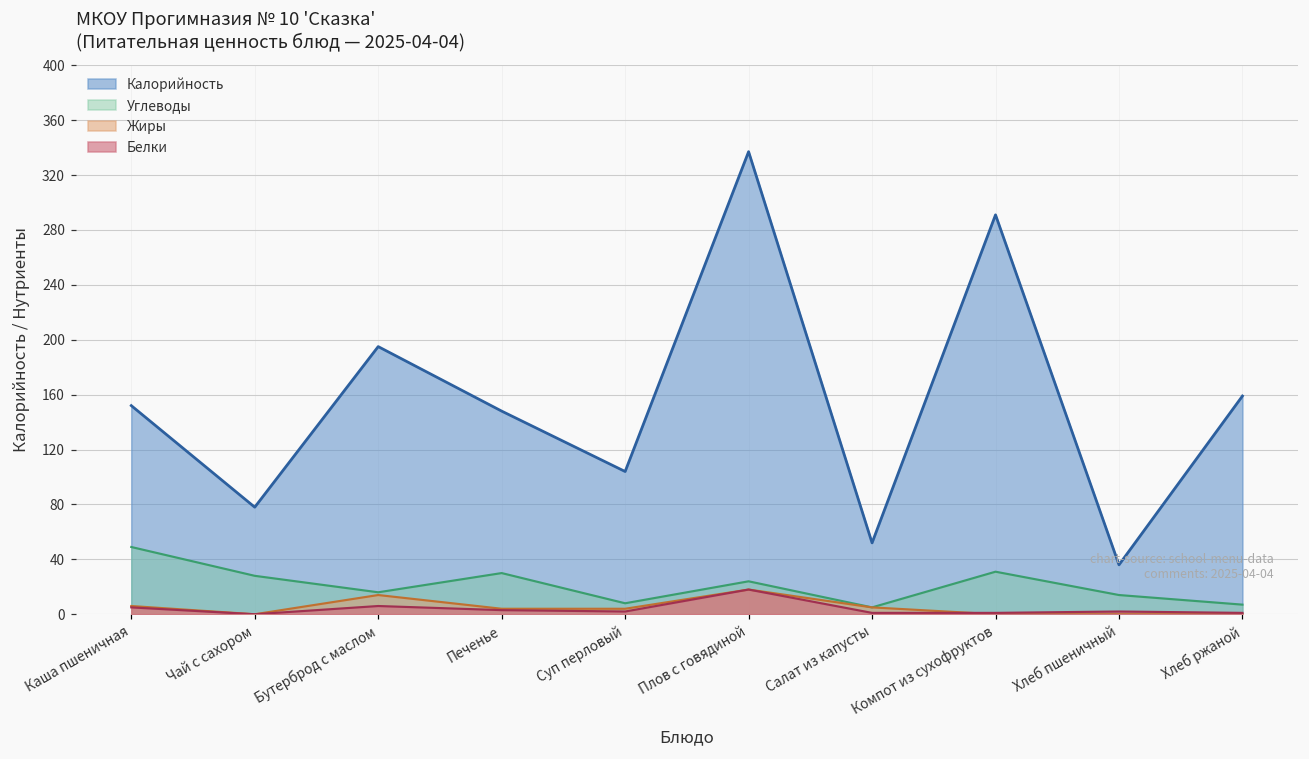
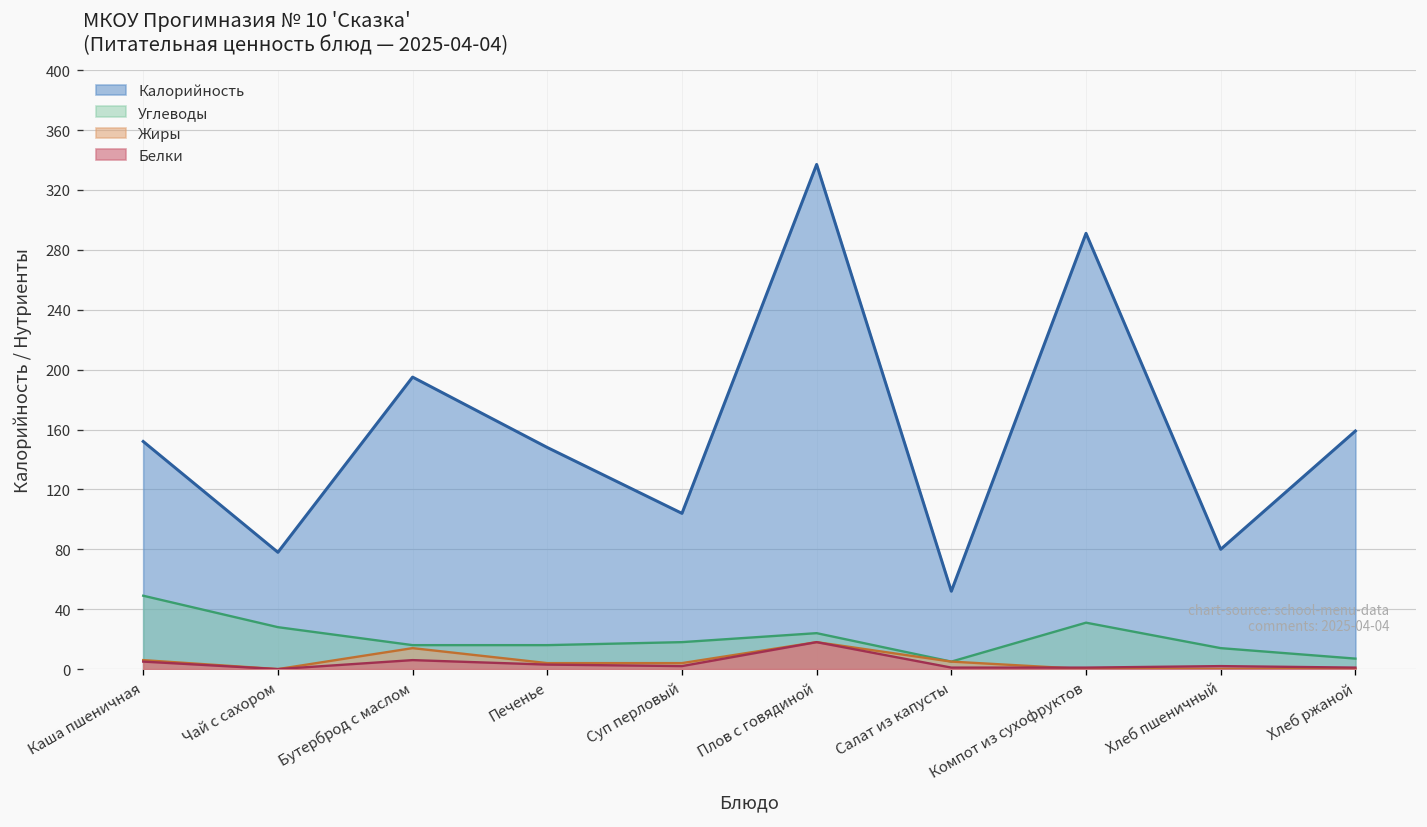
Углеводы, Печенье: 30 -> 16
Углеводы, Суп перловый: 8 -> 18
Калорийность, Хлеб пшеничный: 36 -> 80
